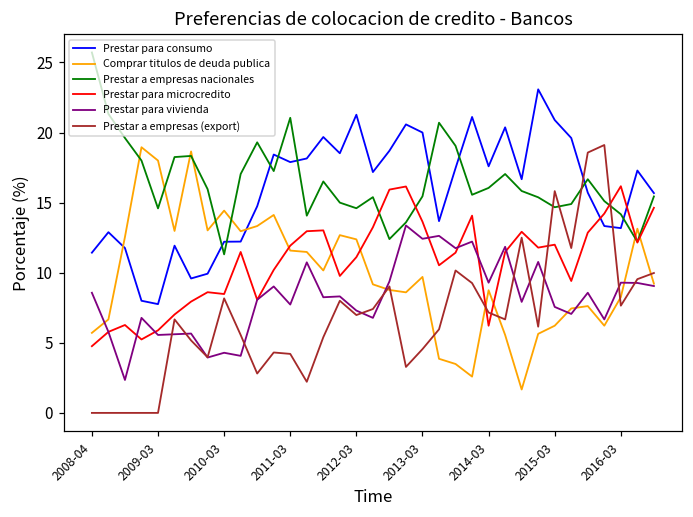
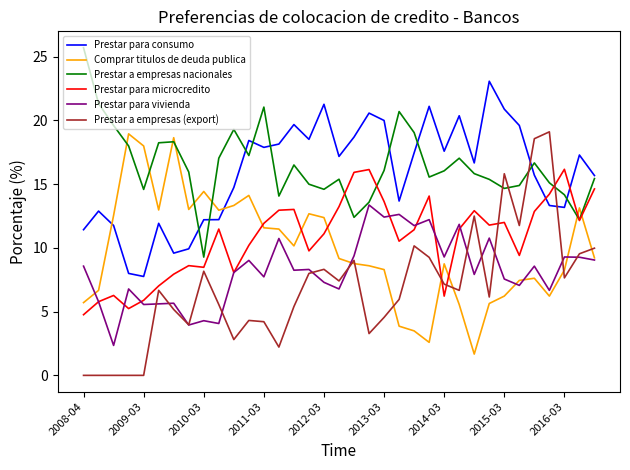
Prestar a empresas nacionales, 2010-03: 11.3 -> 9.3
Prestar a empresas (export), 2012-03: 7.0 -> 8.3
Comprar titulos de deuda publica, 2013-03: 9.7 -> 8.3
Prestar a empresas nacionales, 2013-03: 15.5 -> 16.1
